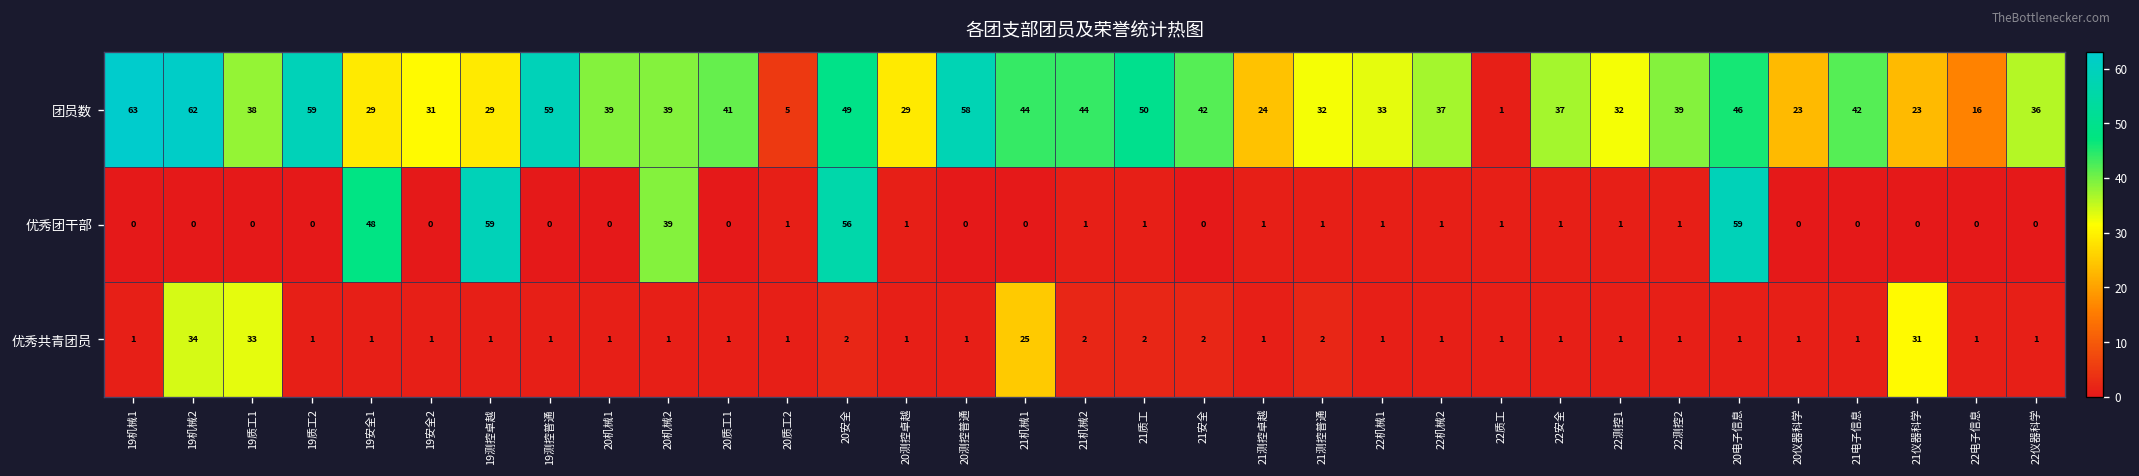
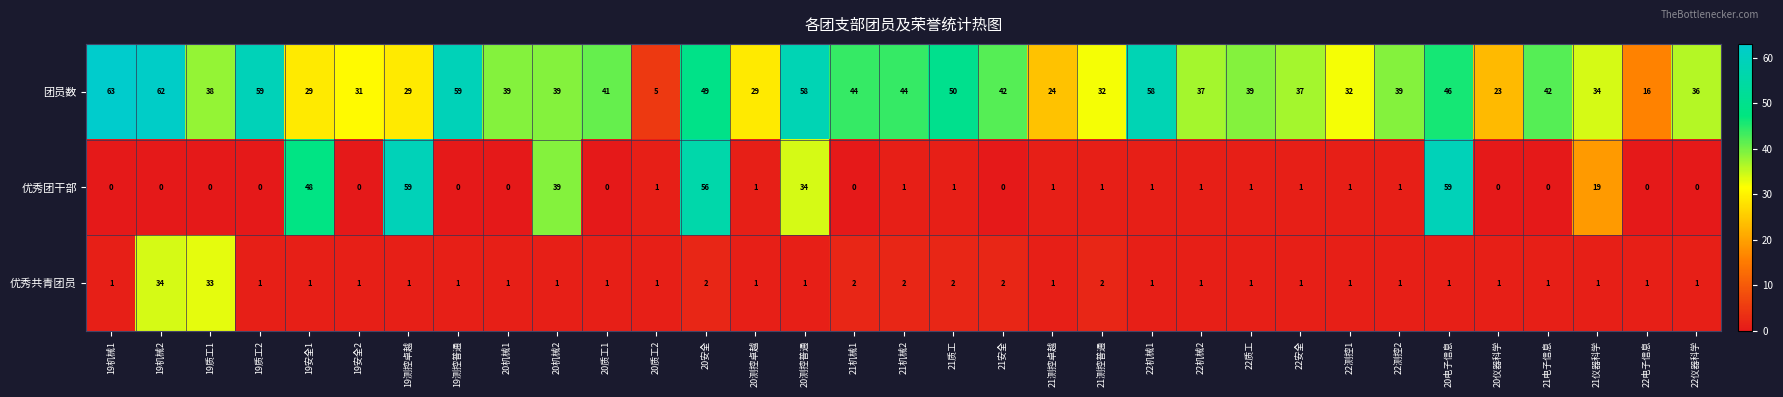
团员数, 22机械1: 33 -> 58
团员数, 22质工: 1 -> 39
团员数, 21仪器科学: 23 -> 34
优秀团干部, 20测控普通: 0 -> 34
优秀团干部, 21仪器科学: 0 -> 19
优秀共青团员, 21机械1: 25 -> 2
优秀共青团员, 21仪器科学: 31 -> 1
